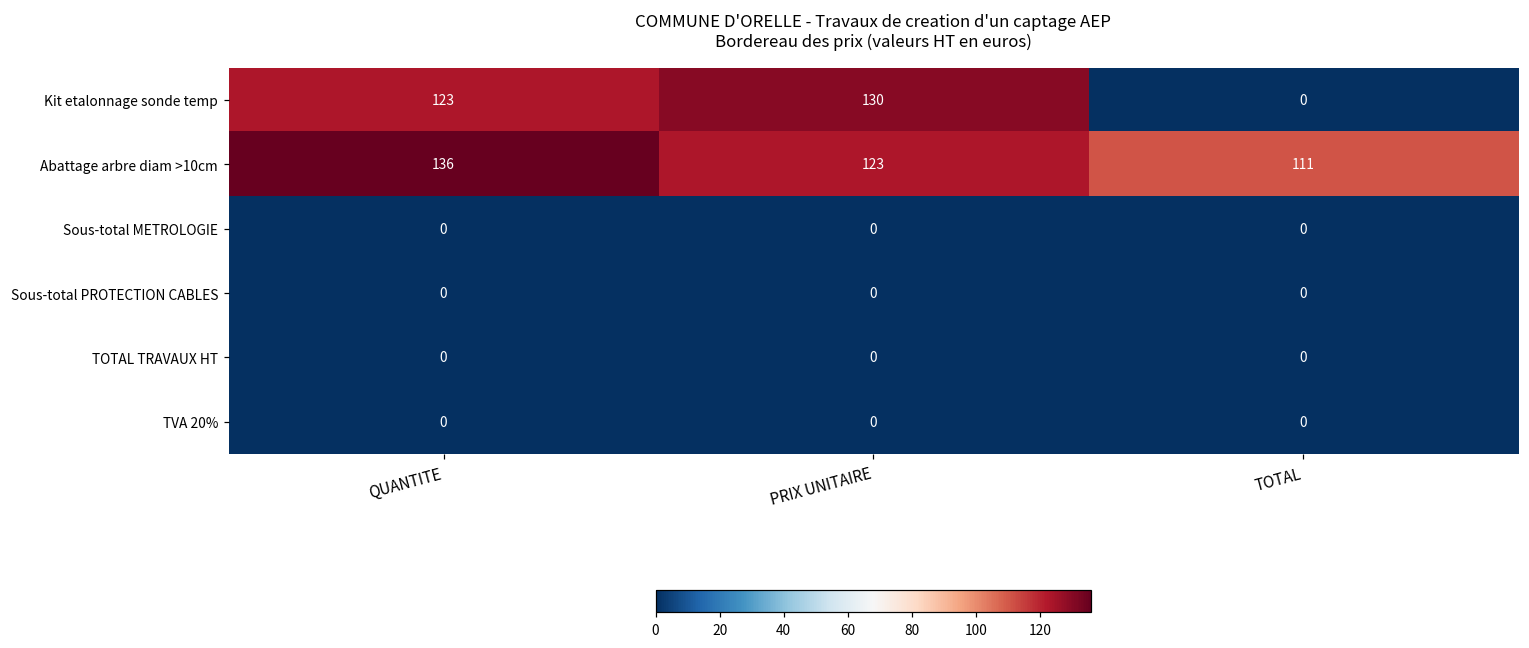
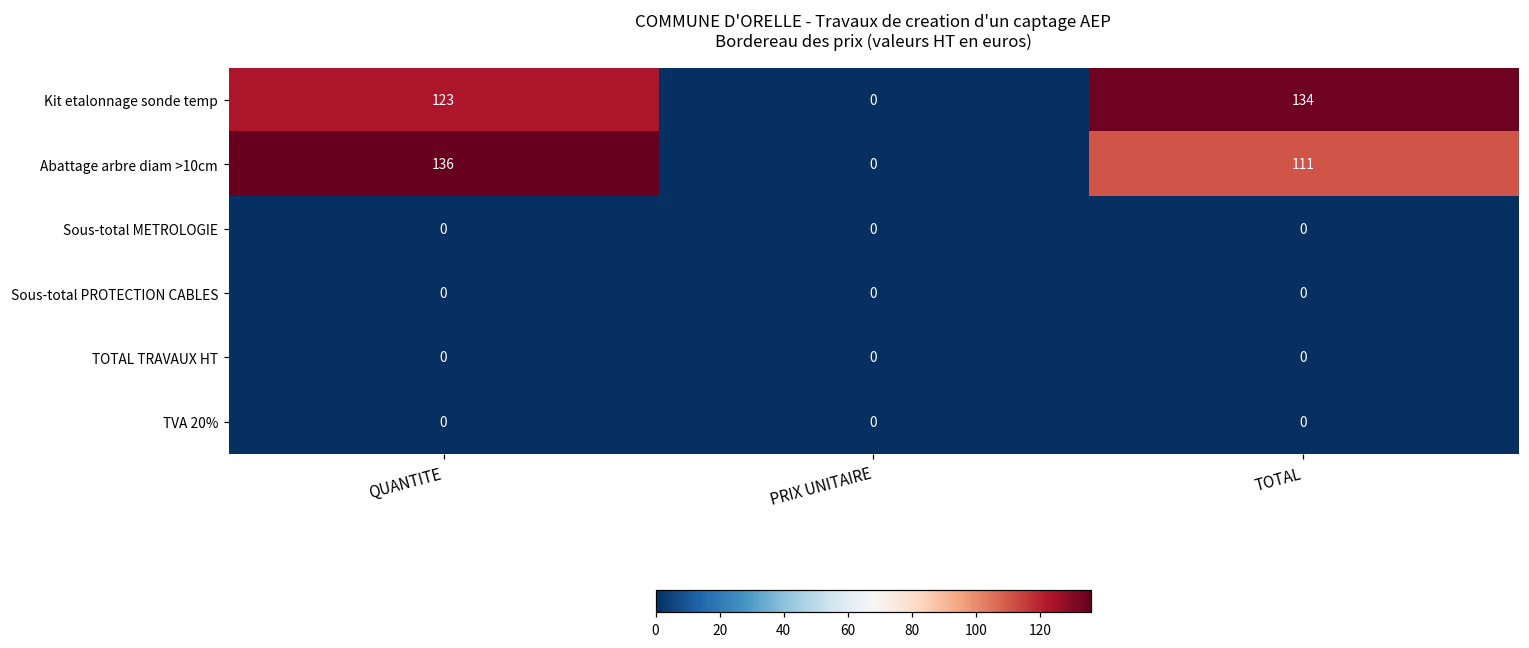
Kit etalonnage sonde temp, PRIX UNITAIRE: 130 -> 0
Kit etalonnage sonde temp, TOTAL: 0 -> 134
Abattage arbre diam >10cm, PRIX UNITAIRE: 123 -> 0
